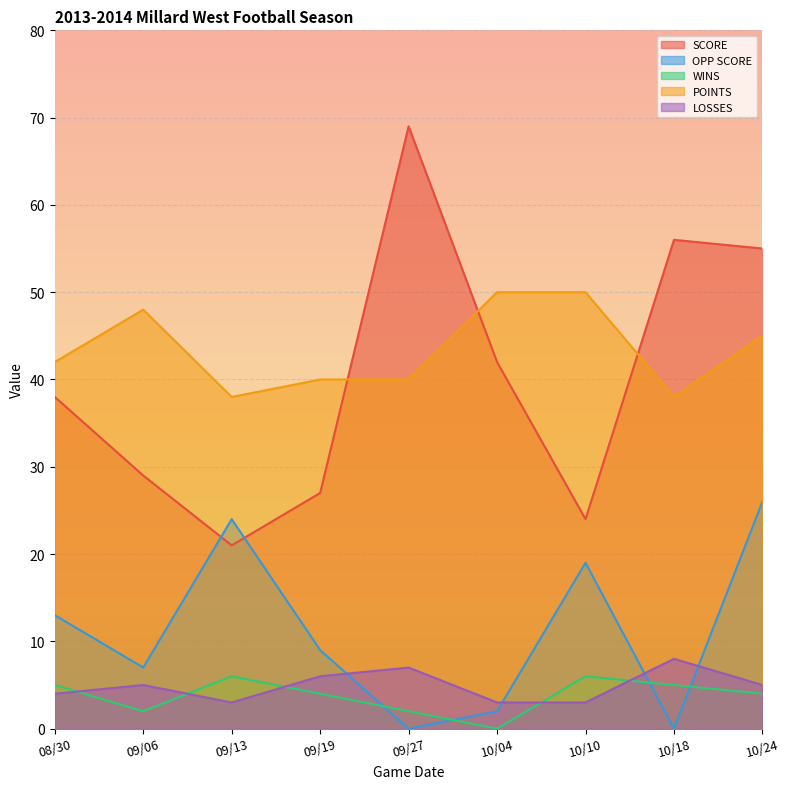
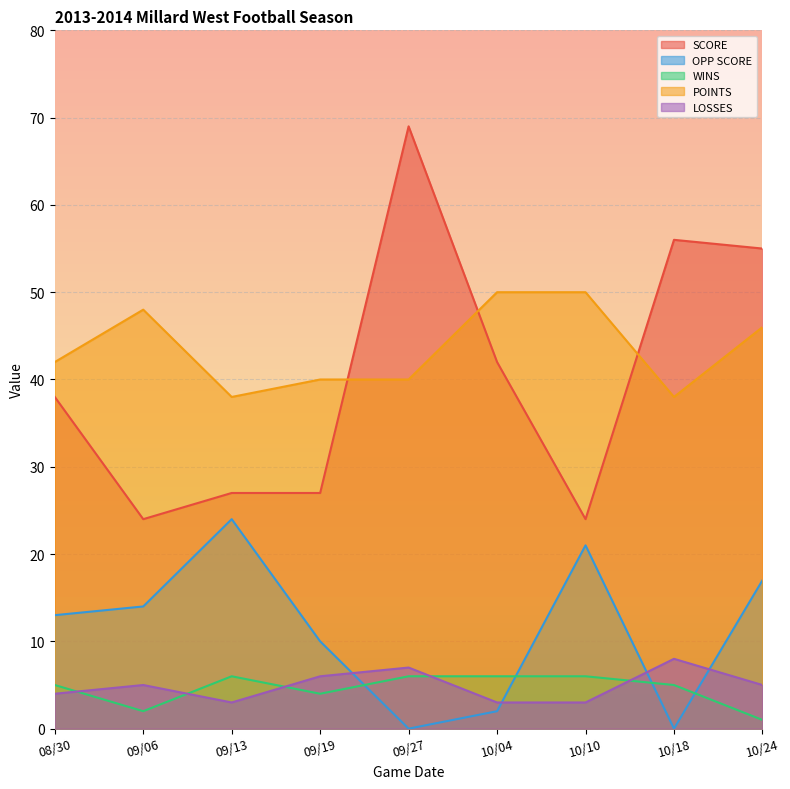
SCORE, 09/06: 29 -> 24
OPP SCORE, 09/06: 7 -> 14
SCORE, 09/13: 21 -> 27
OPP SCORE, 09/19: 9 -> 10
WINS, 09/27: 2 -> 6
WINS, 10/04: 0 -> 6
OPP SCORE, 10/10: 19 -> 21
OPP SCORE, 10/24: 26 -> 17
WINS, 10/24: 4 -> 1
POINTS, 10/24: 45 -> 46
